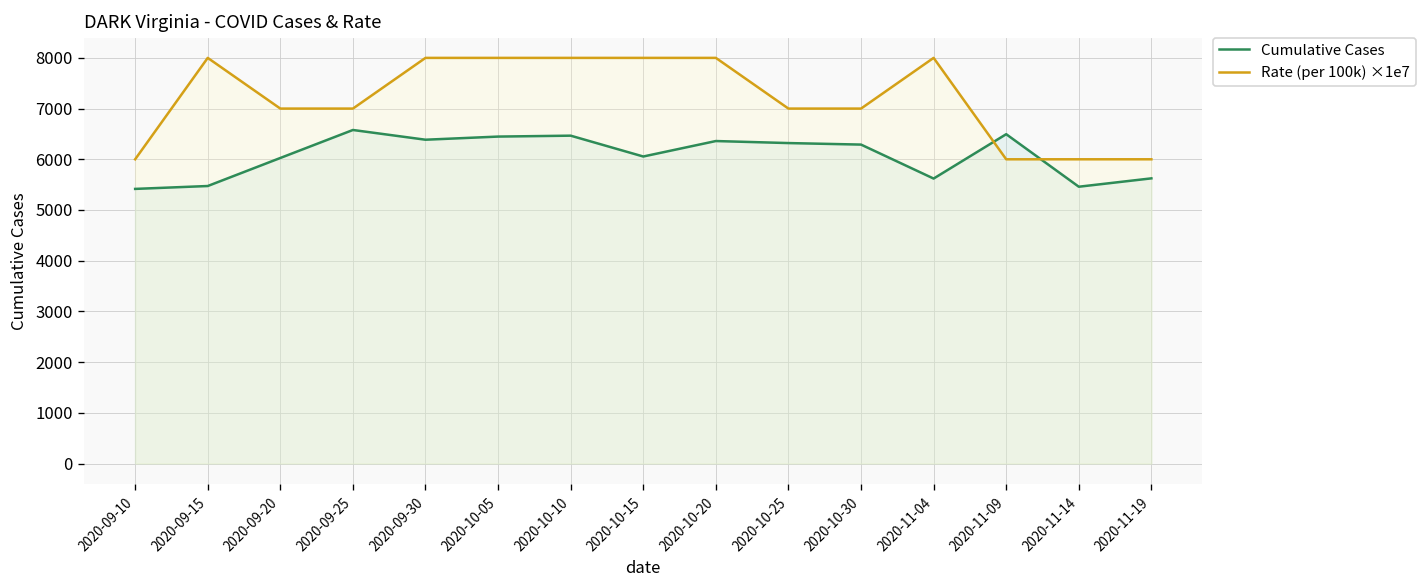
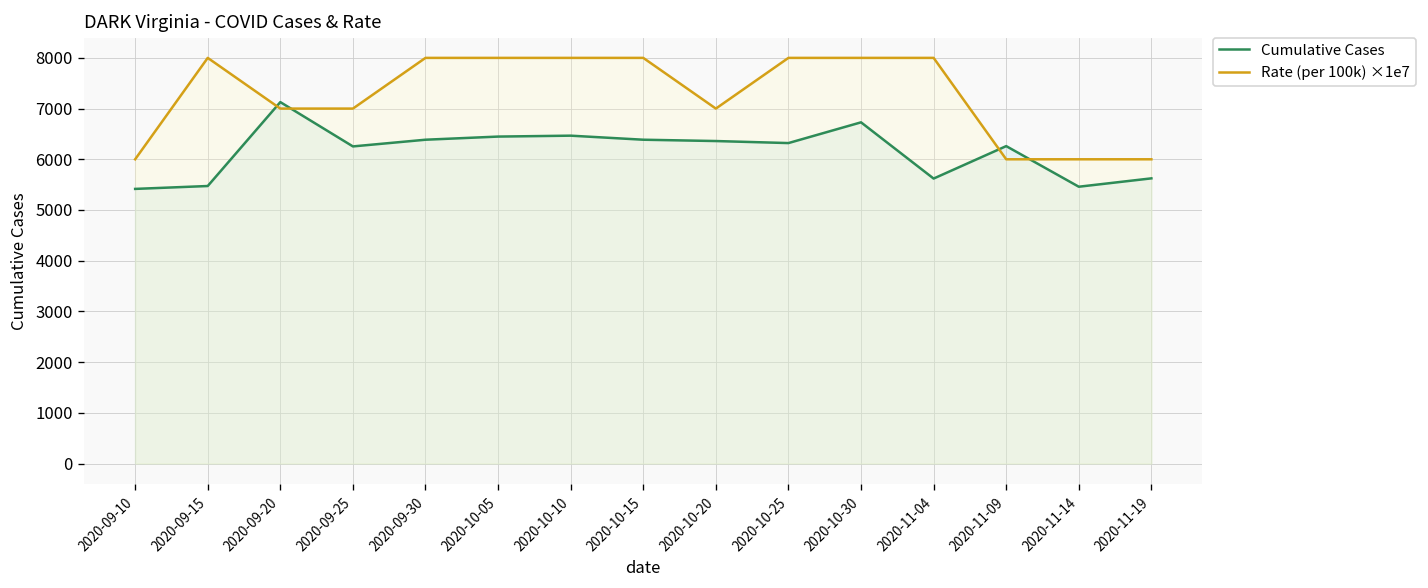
Cumulative Cases, 2020-09-20: 6000 -> 7100
Cumulative Cases, 2020-09-25: 6600 -> 6300
Cumulative Cases, 2020-10-15: 6100 -> 6400
Rate (per 100k) ×1e7, 2020-10-20: 8000 -> 7000
Rate (per 100k) ×1e7, 2020-10-25: 7000 -> 8000
Cumulative Cases, 2020-10-30: 6300 -> 6700
Rate (per 100k) ×1e7, 2020-10-30: 7000 -> 8000
Cumulative Cases, 2020-11-09: 6500 -> 6300
